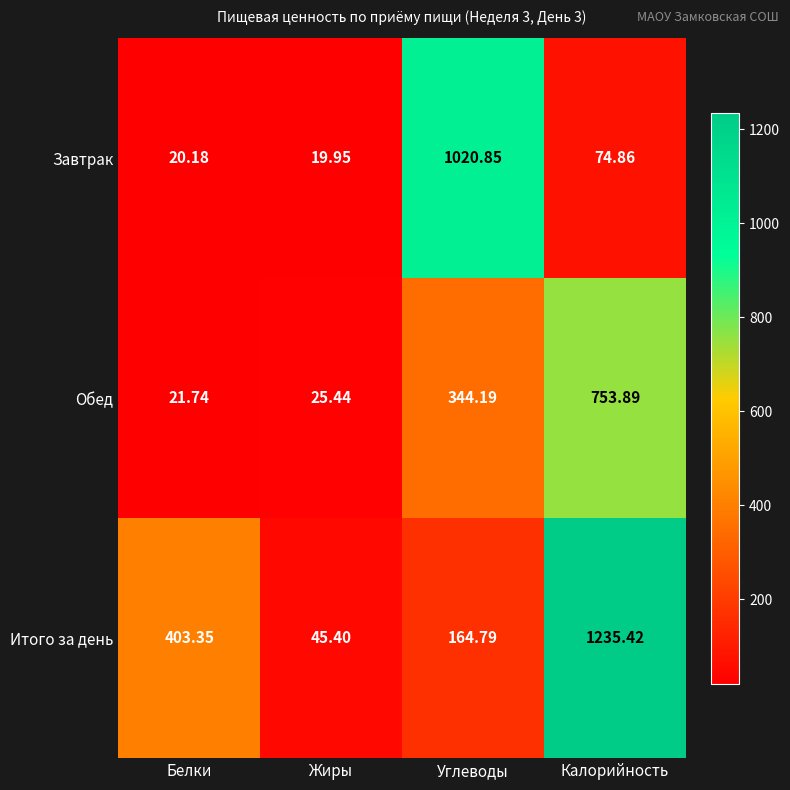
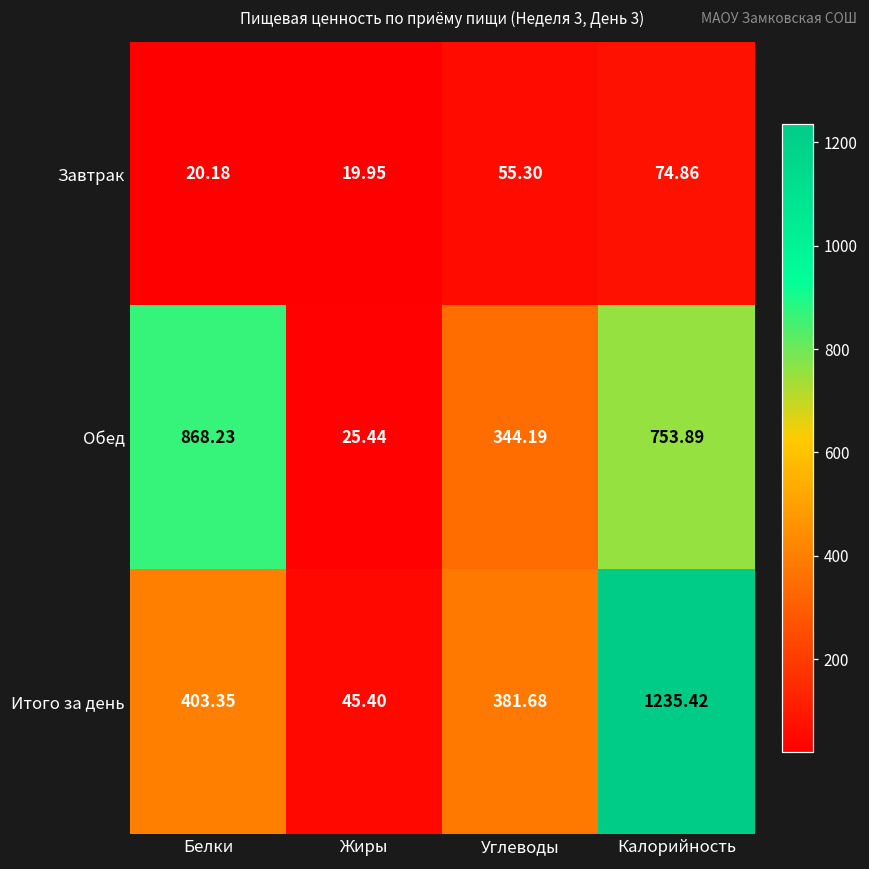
Завтрак, Углеводы: 1020.85 -> 55.30
Обед, Белки: 21.74 -> 868.23
Итого за день, Углеводы: 164.79 -> 381.68
